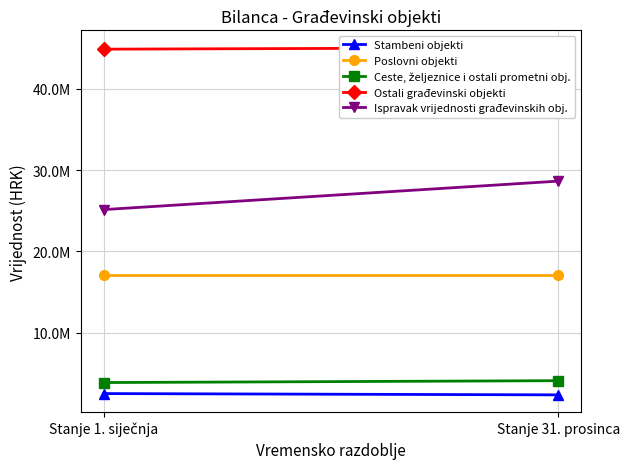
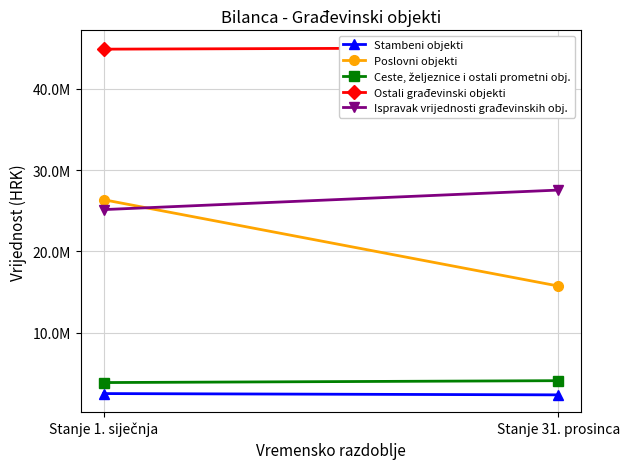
Poslovni objekti, Stanje 1. siječnja: 17000000 -> 26000000
Poslovni objekti, Stanje 31. prosinca: 17000000 -> 16000000
Ispravak vrijednosti građevinskih obj., Stanje 31. prosinca: 29000000 -> 28000000
